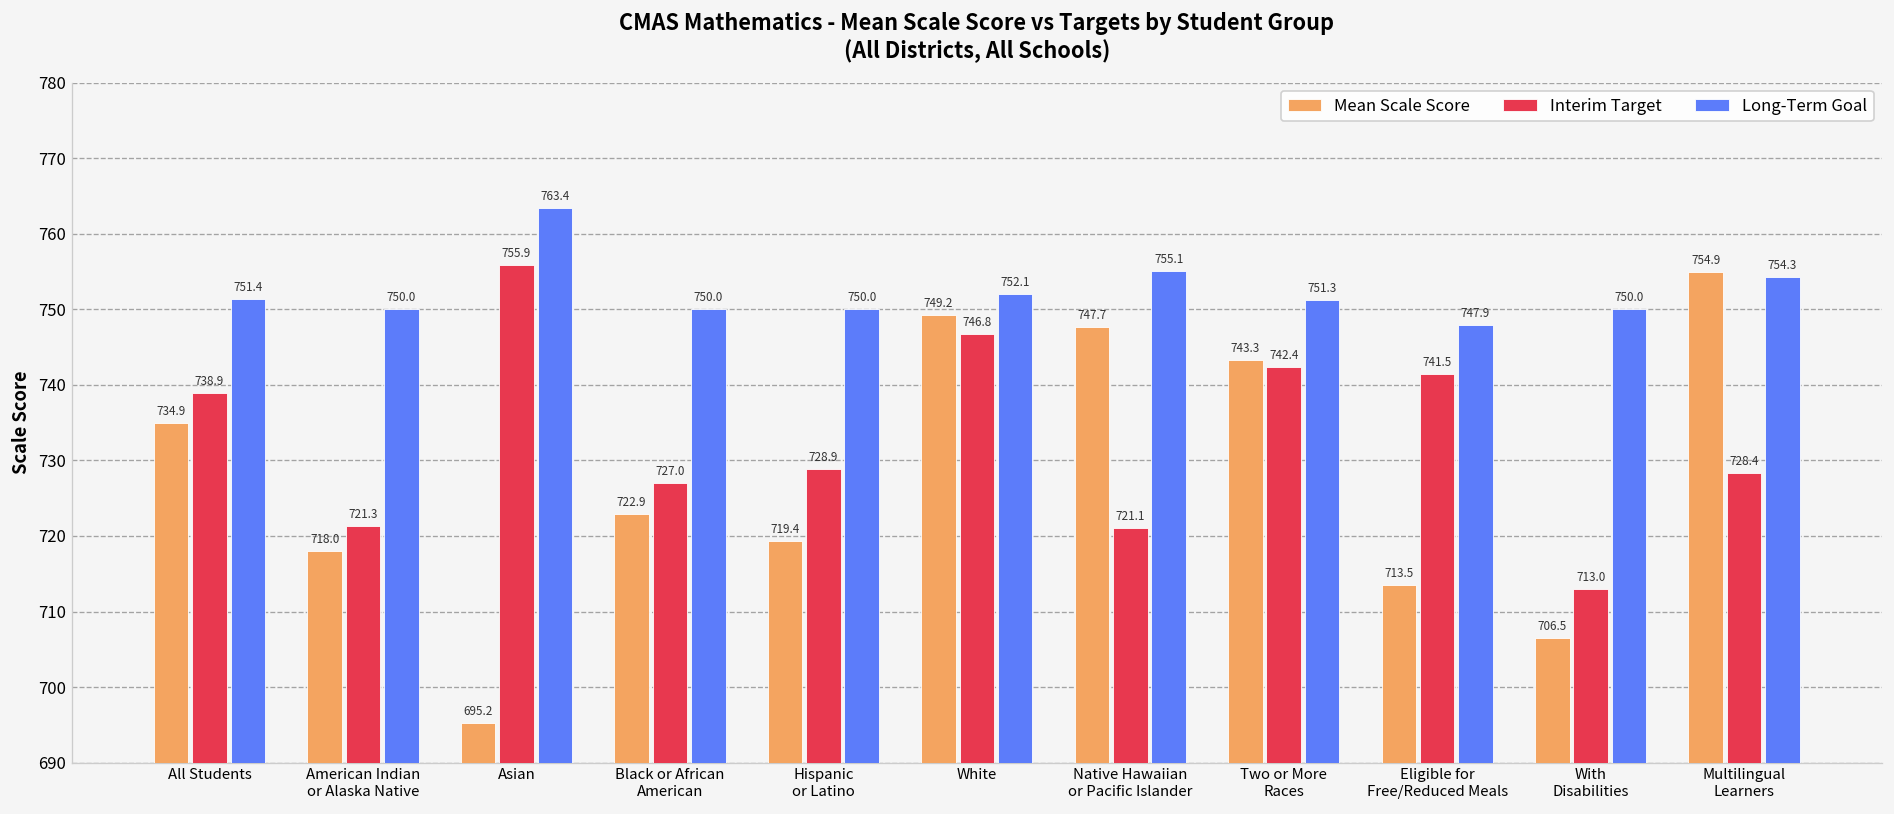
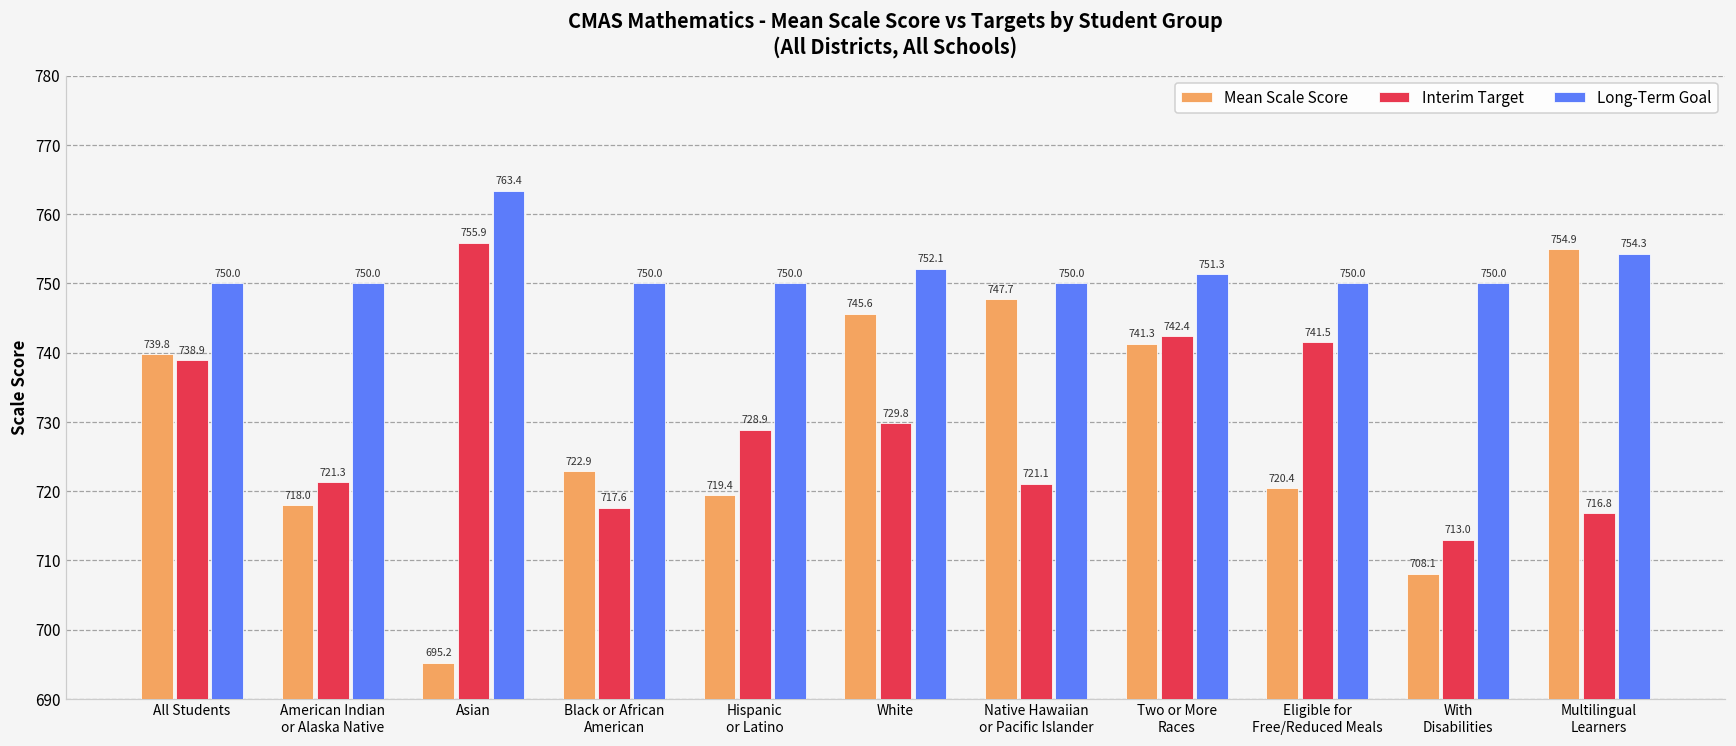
Mean Scale Score, All Students: 734.9 -> 739.8
Long-Term Goal, All Students: 751.4 -> 750.0
Interim Target, Black or African American: 727.0 -> 717.6
Mean Scale Score, White: 749.2 -> 745.6
Interim Target, White: 746.8 -> 729.8
Long-Term Goal, Native Hawaiian or Pacific Islander: 755.1 -> 750.0
Mean Scale Score, Two or More Races: 743.3 -> 741.3
Mean Scale Score, Eligible for Free/Reduced Meals: 713.5 -> 720.4
Long-Term Goal, Eligible for Free/Reduced Meals: 747.9 -> 750.0
Mean Scale Score, With Disabilities: 706.5 -> 708.1
Interim Target, Multilingual Learners: 728.4 -> 716.8
